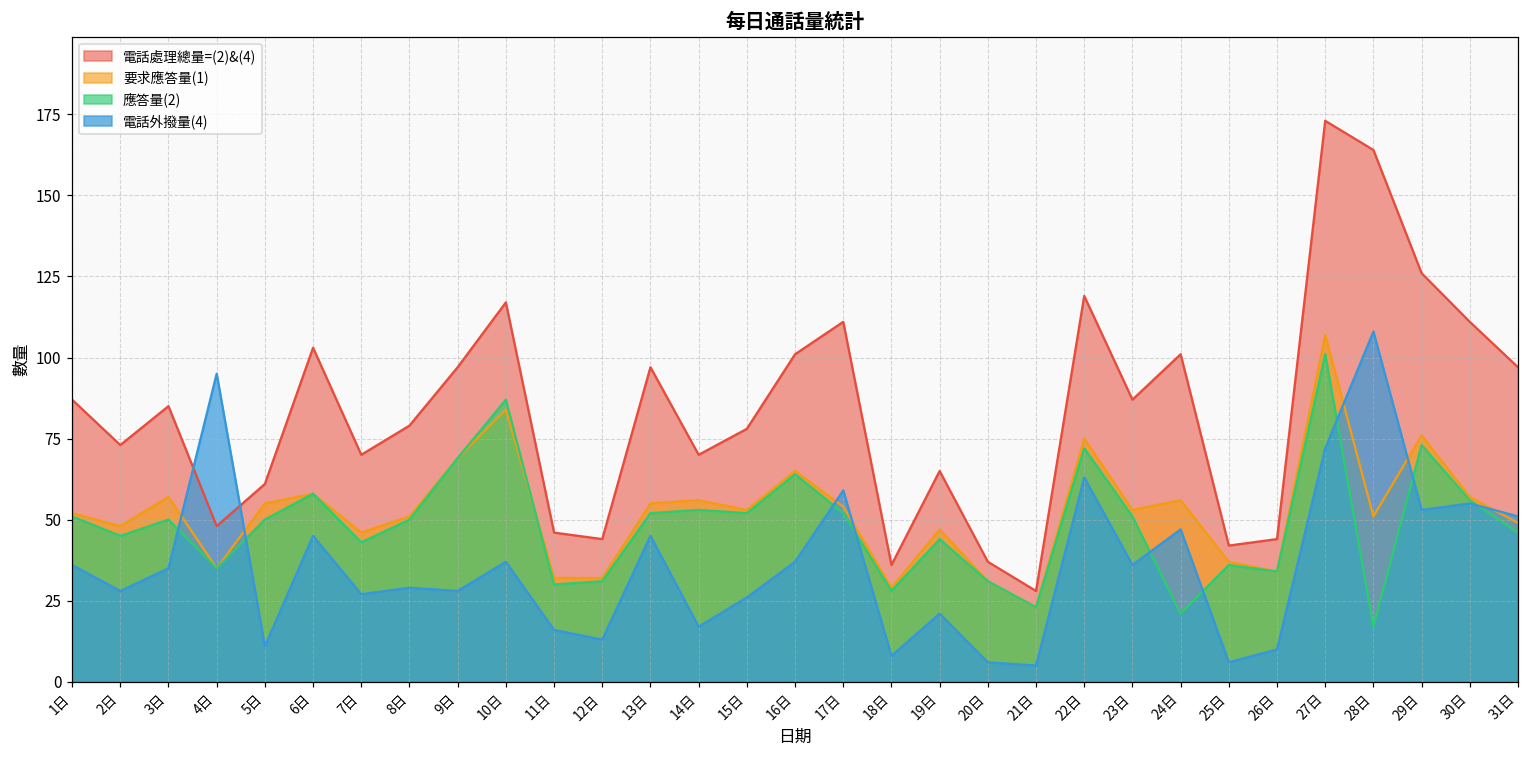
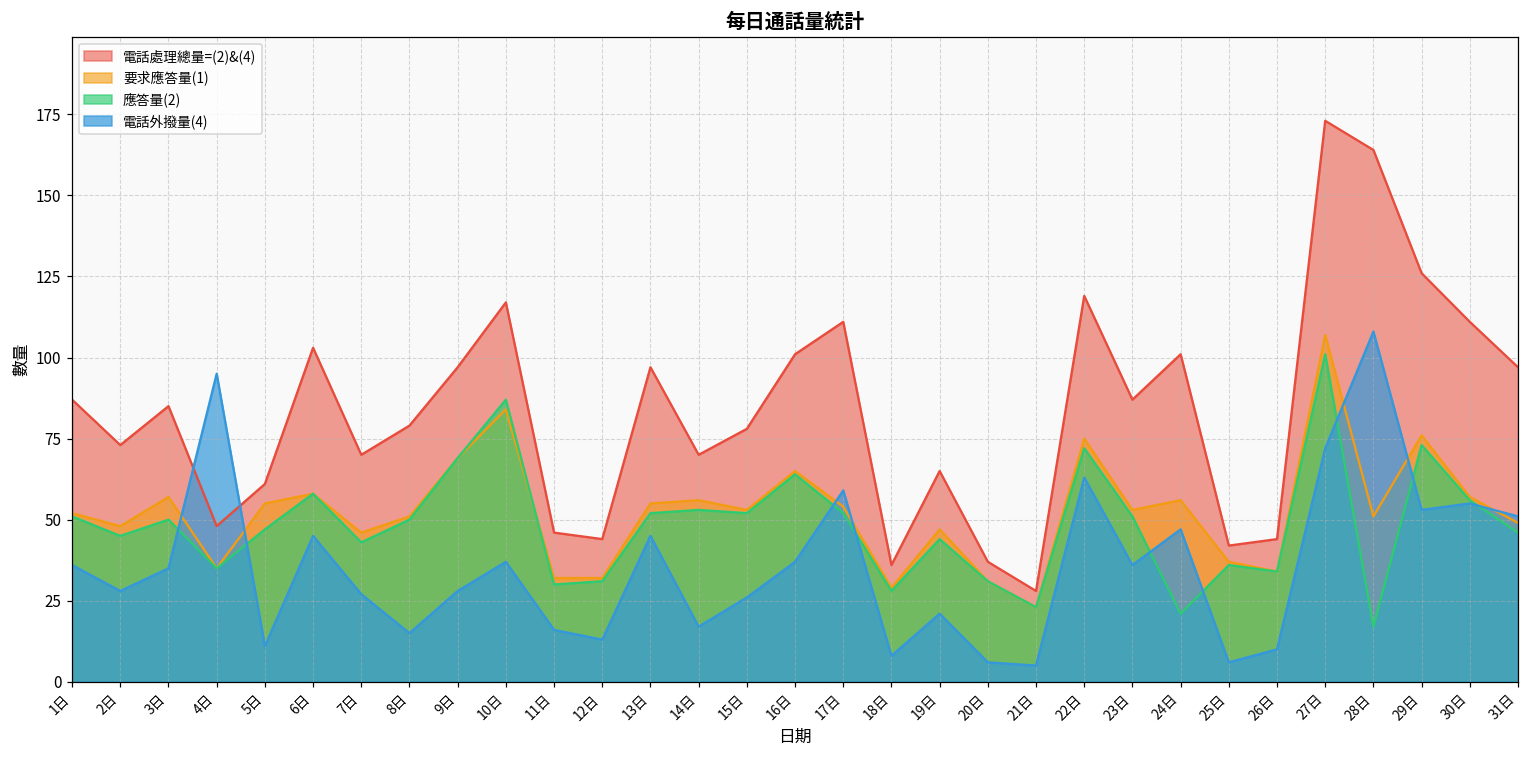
應答量(2), 5日: 50 -> 47
電話外撥量(4), 8日: 29 -> 15
